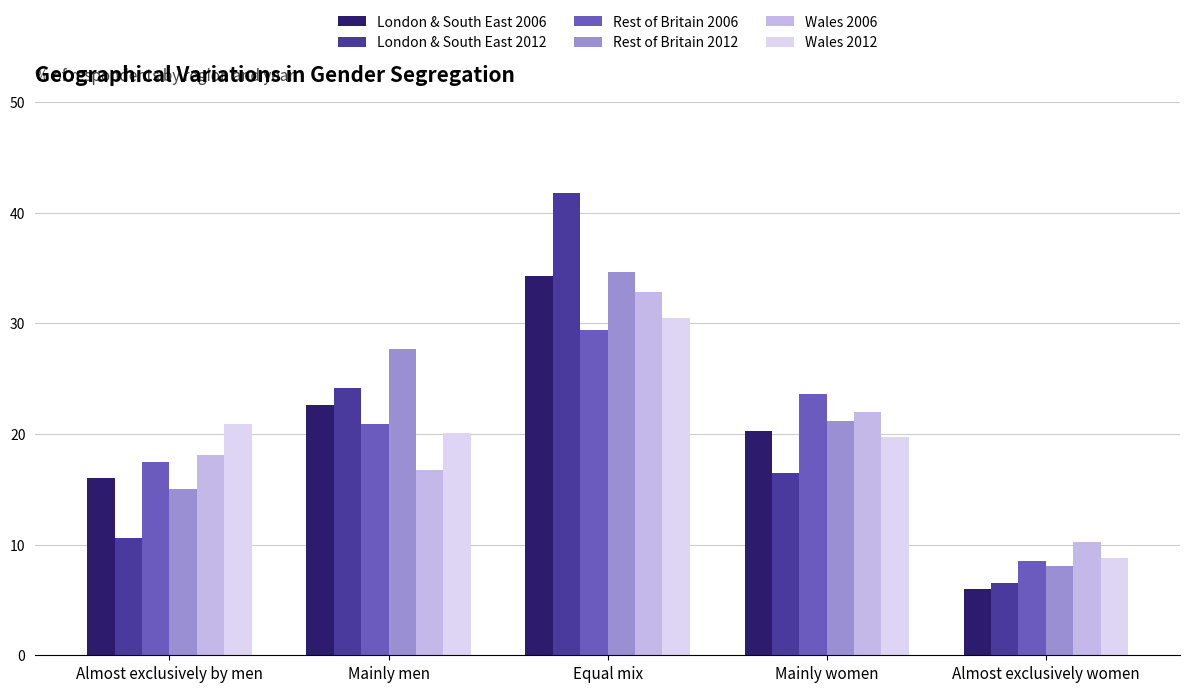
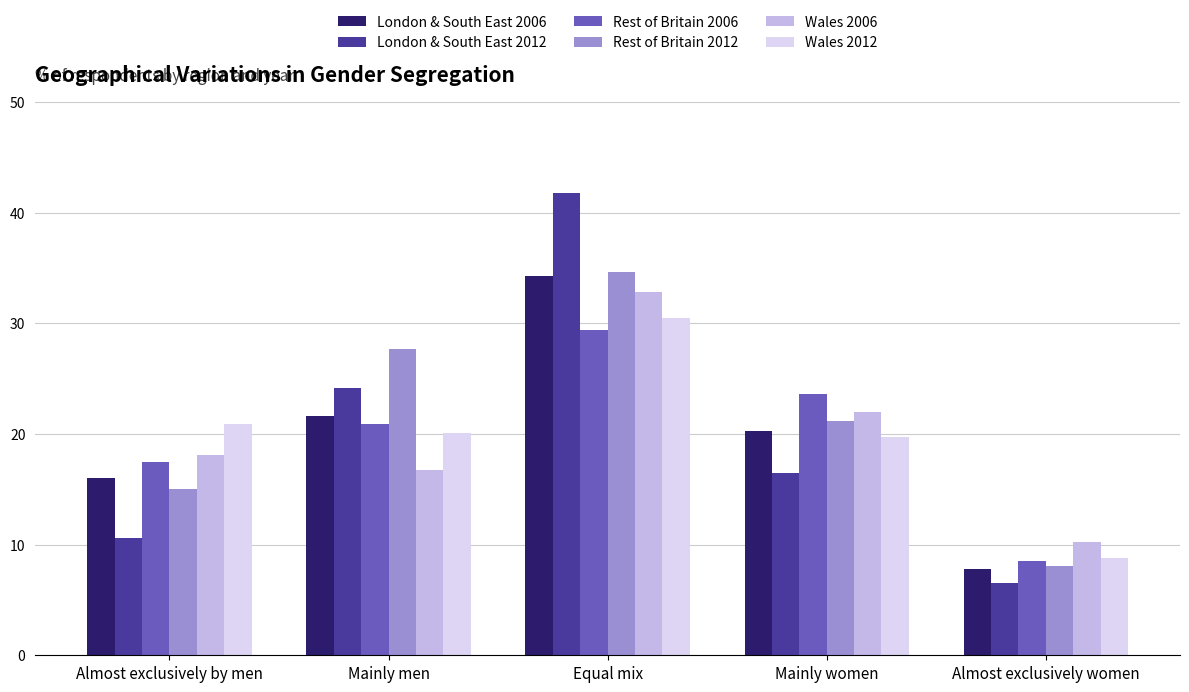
London & South East 2006, Mainly men: 22.6 -> 21.6
London & South East 2006, Almost exclusively women: 6.0 -> 7.8
